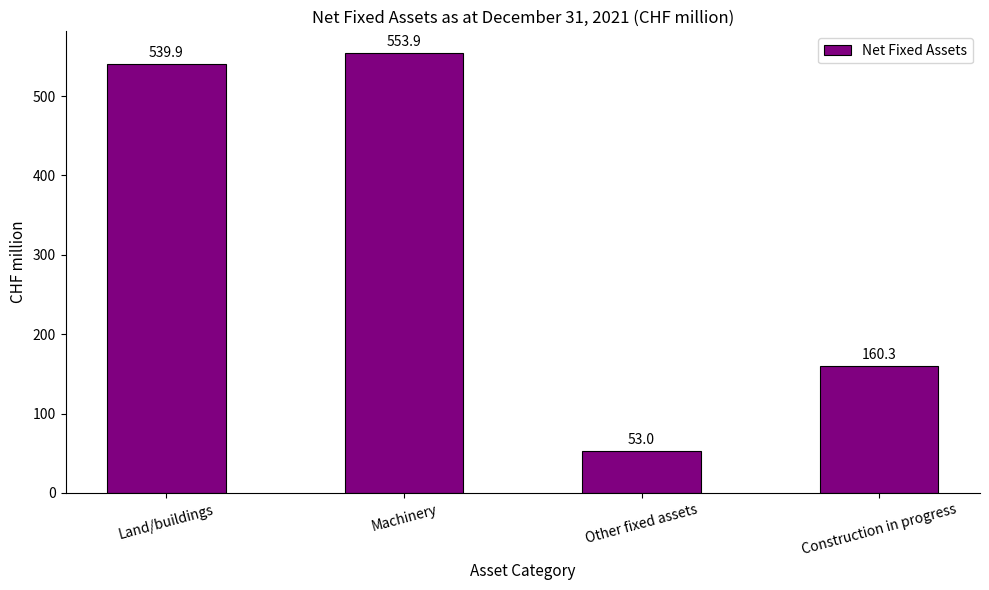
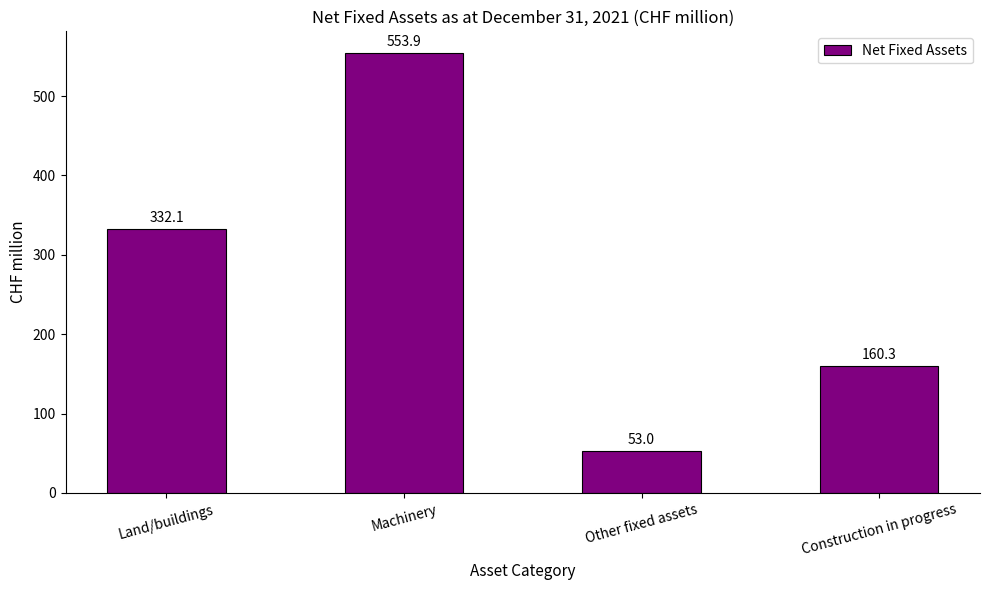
Land/buildings: 539.9 -> 332.1
